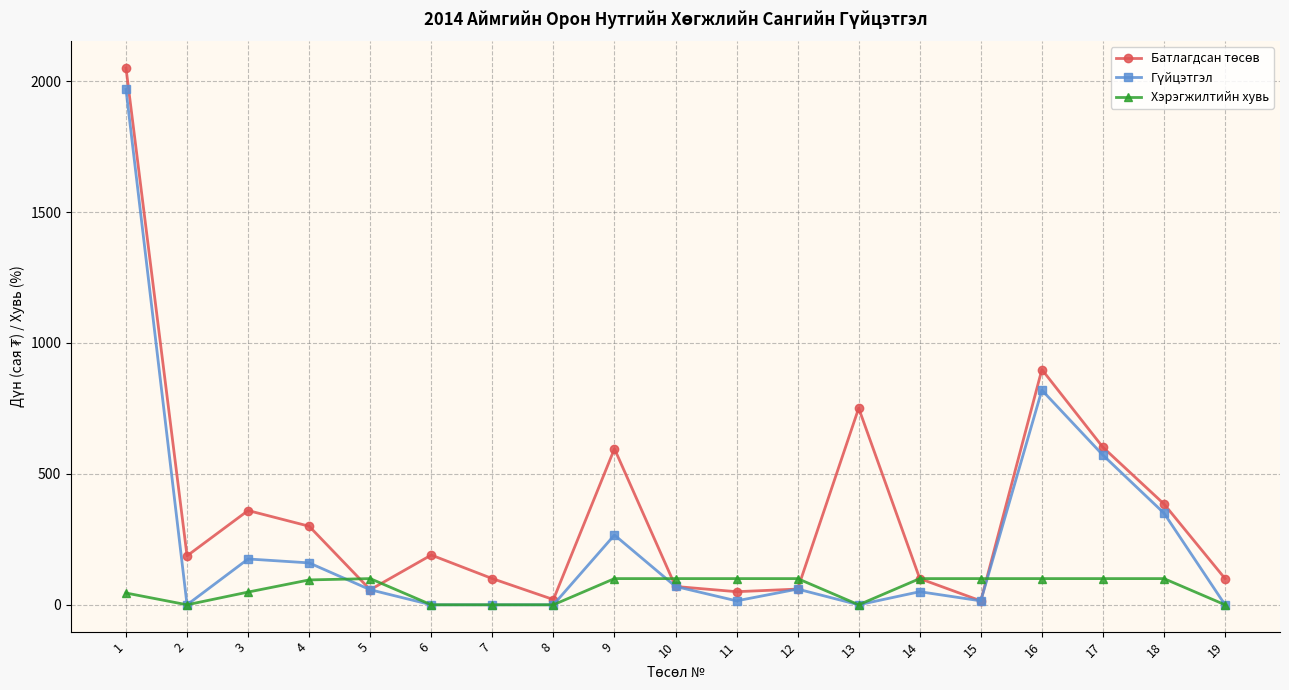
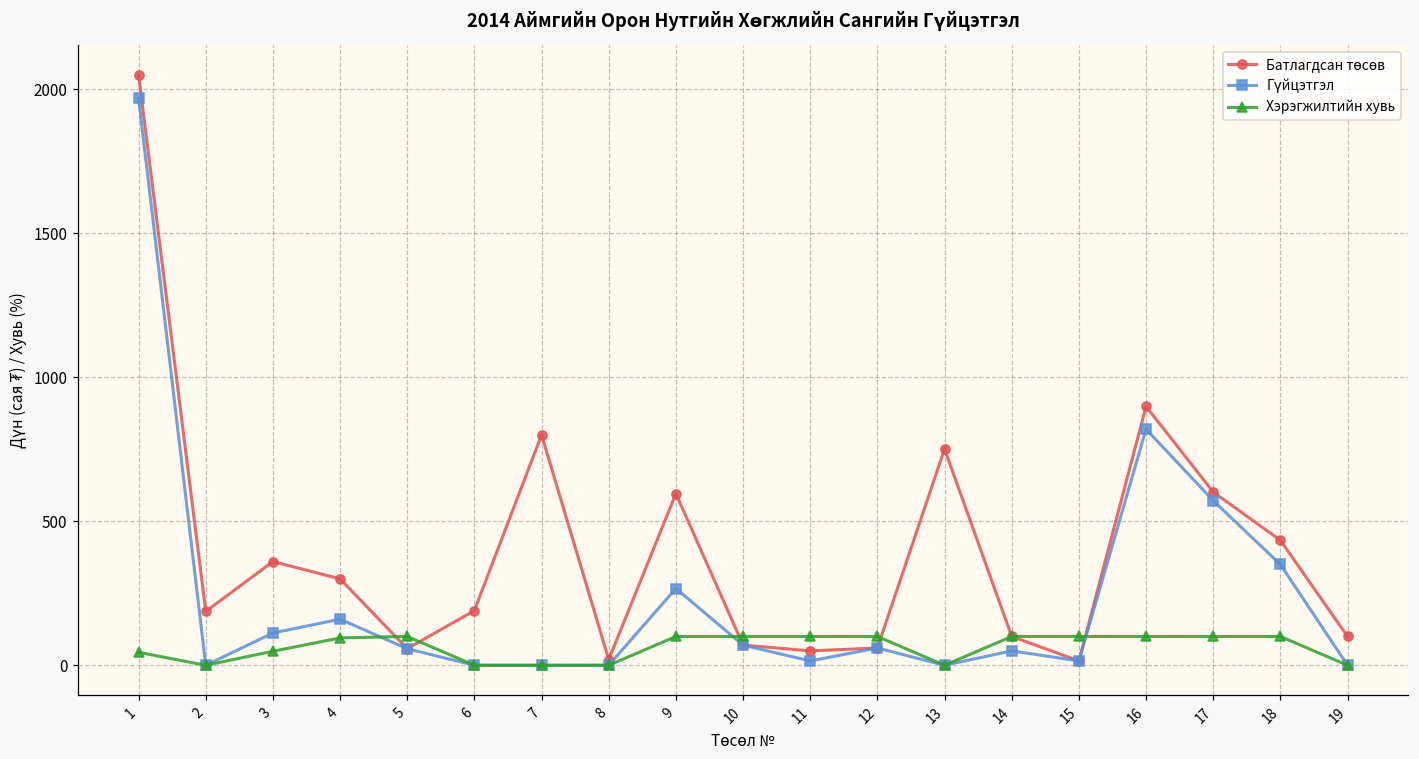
Гүйцэтгэл, 3: 180 -> 110
Батлагдсан төсөв, 7: 100 -> 800
Батлагдсан төсөв, 18: 390 -> 430
